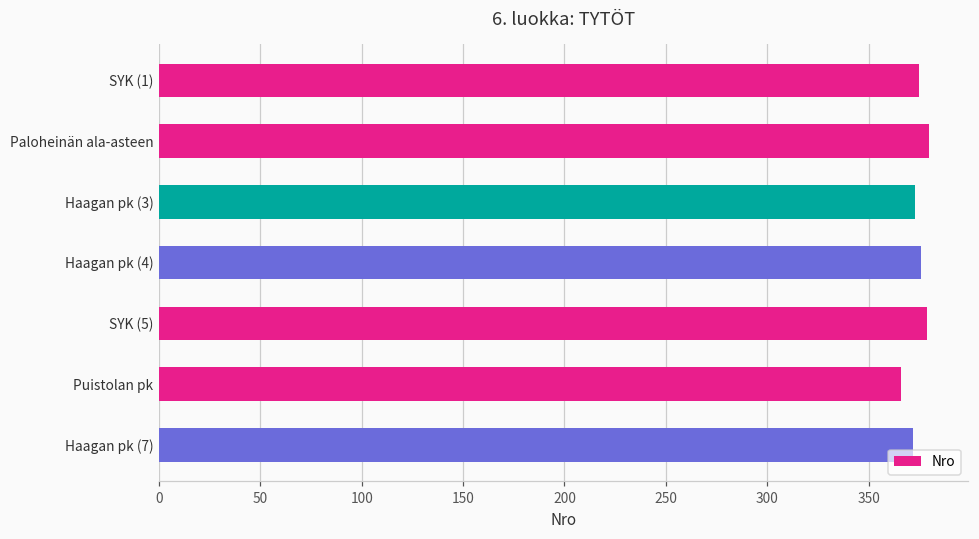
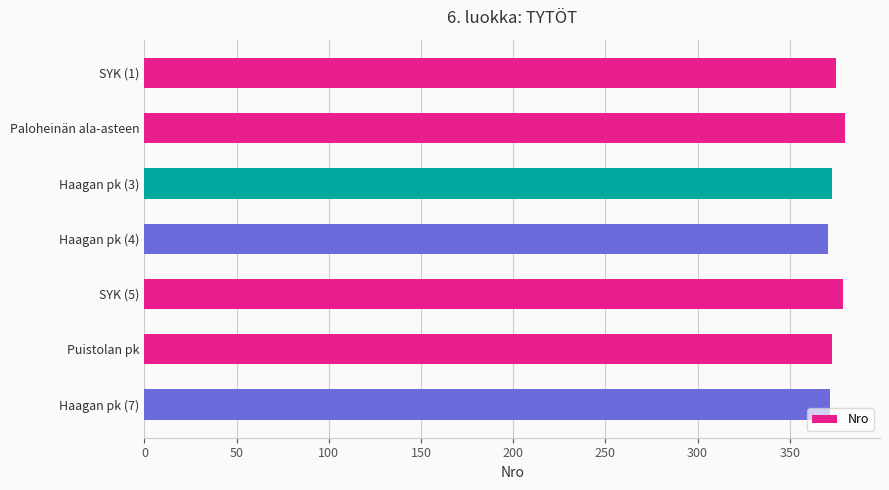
Haagan pk (4): 376 -> 371
Puistolan pk: 366 -> 373
